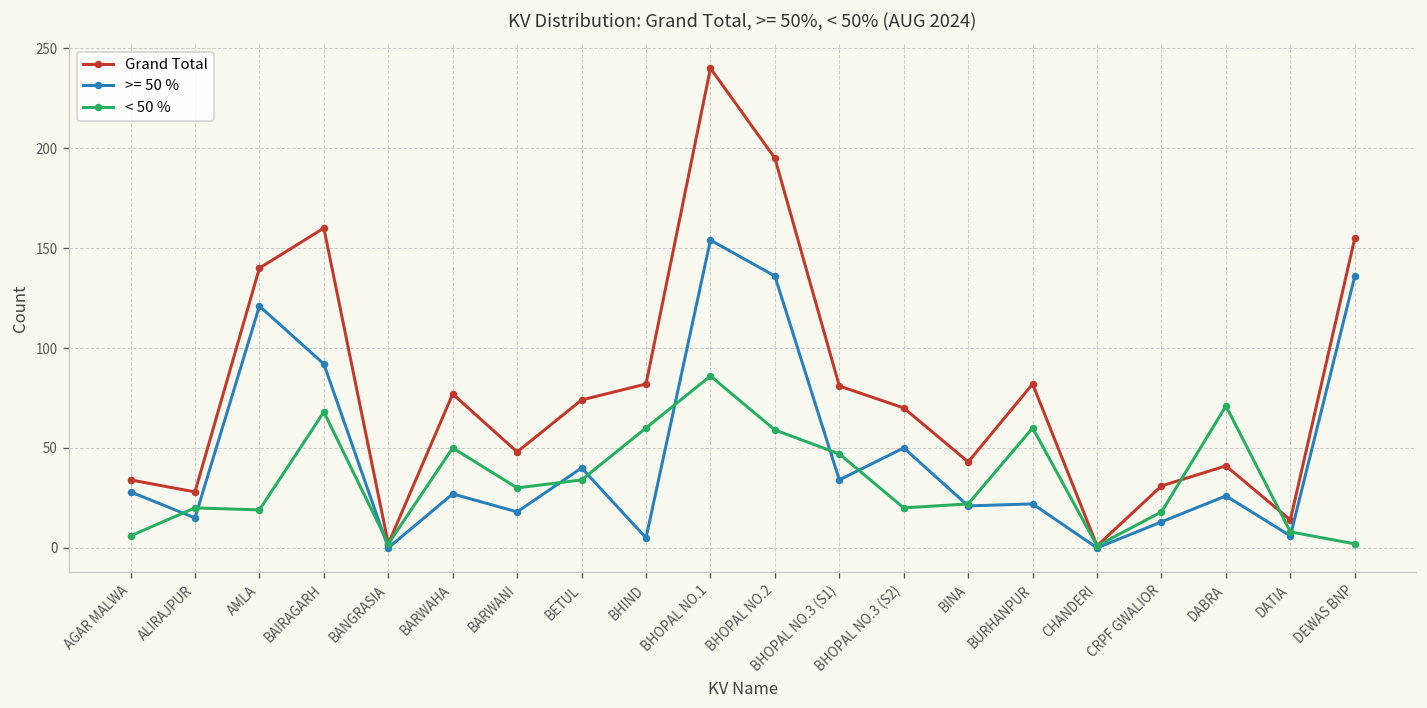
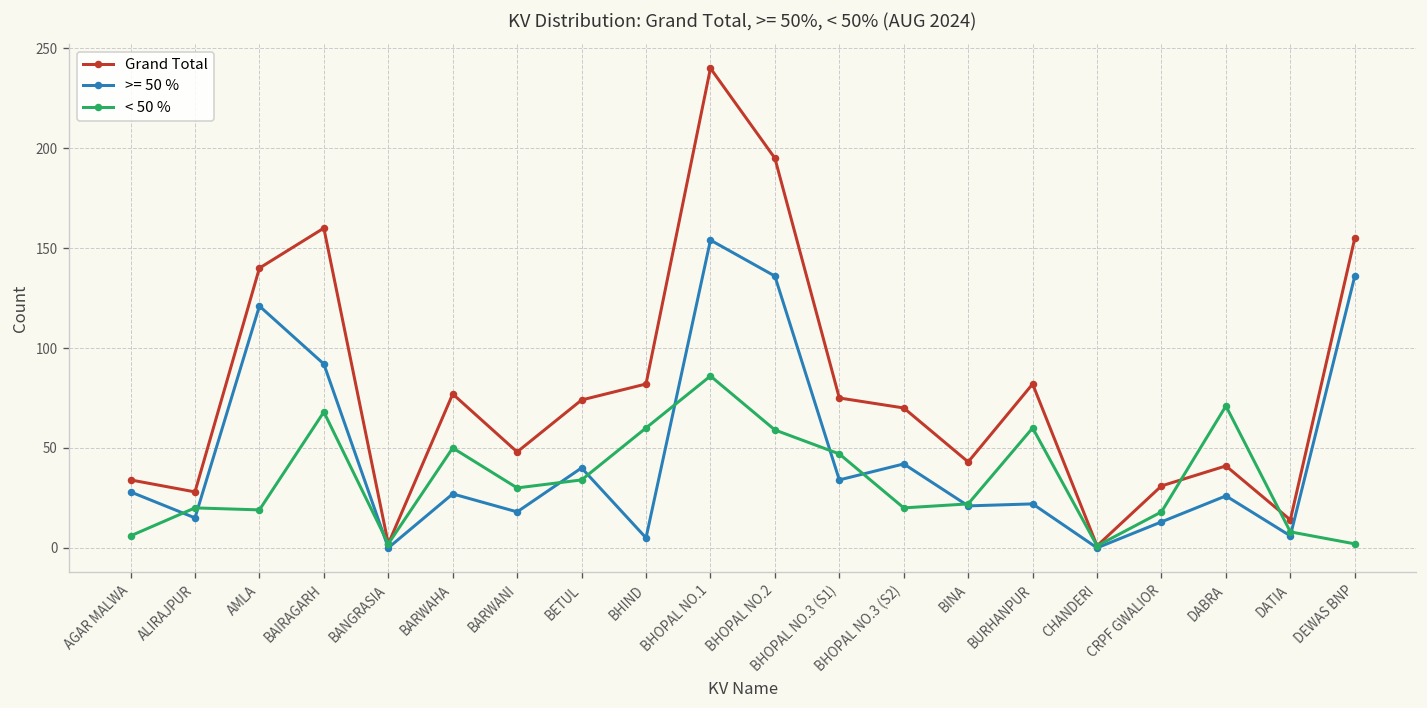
Grand Total, BHOPAL NO.3 (S1): 81 -> 75
>= 50 %, BHOPAL NO.3 (S2): 50 -> 42
